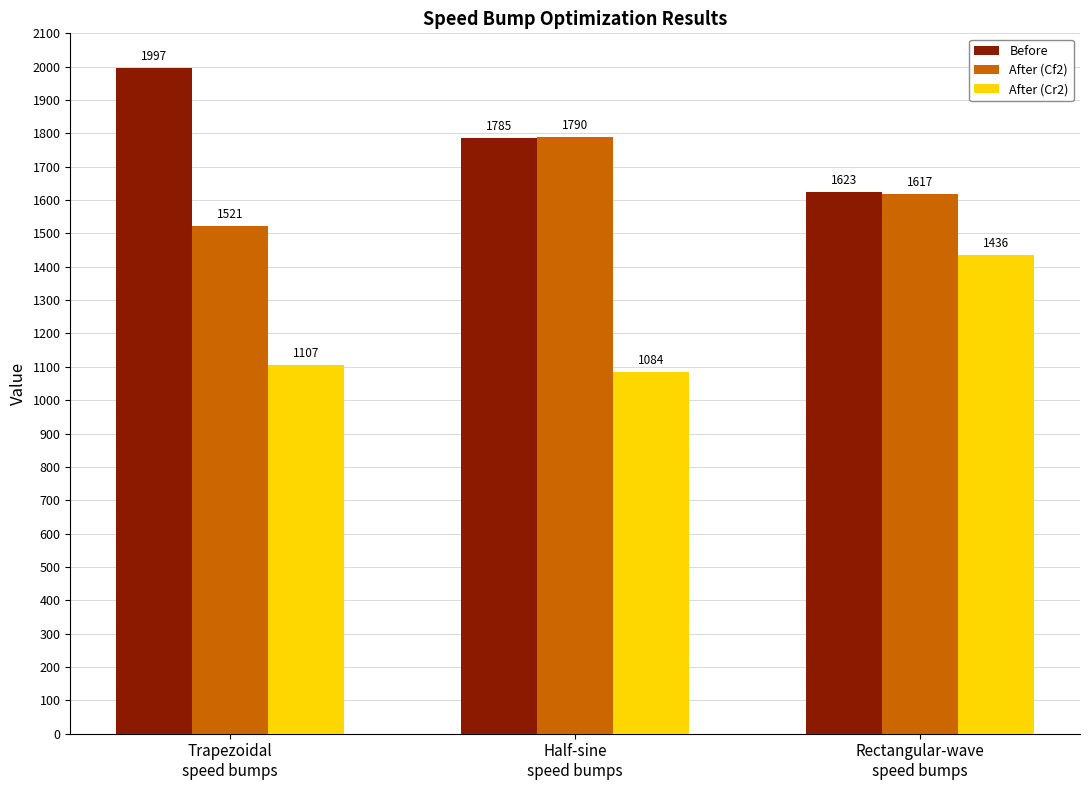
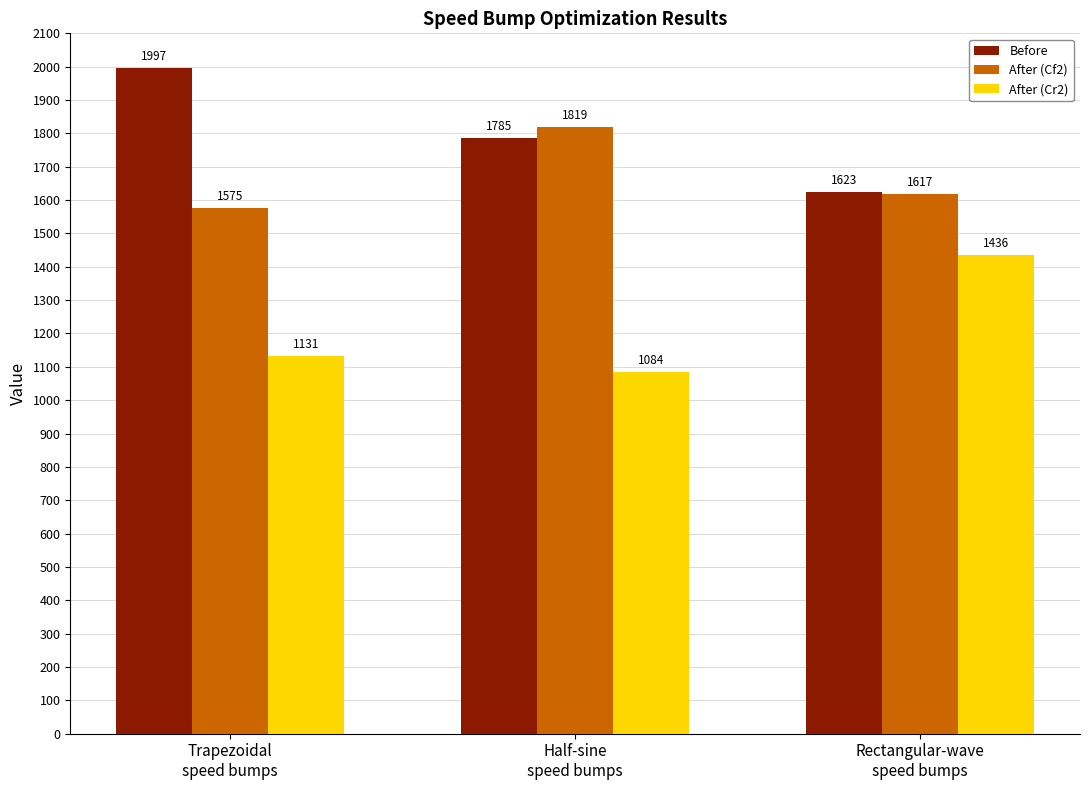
After (Cf2), Trapezoidal speed bumps: 1521 -> 1575
After (Cr2), Trapezoidal speed bumps: 1107 -> 1131
After (Cf2), Half-sine speed bumps: 1790 -> 1819
